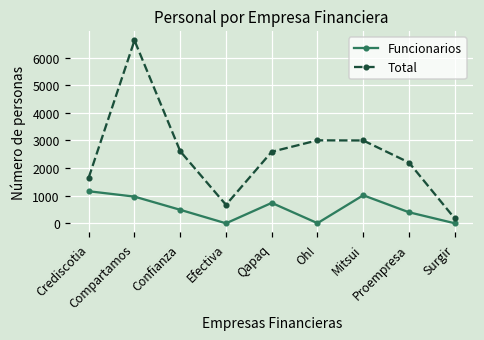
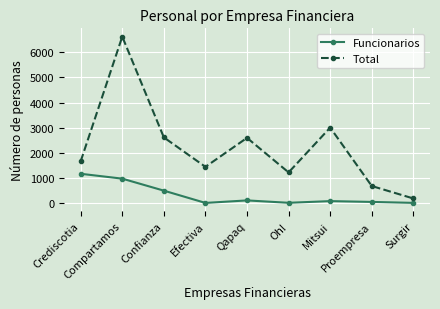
Total, Efectiva: 700 -> 1400
Funcionarios, Qapaq: 700 -> 100
Total, Oh!: 3000 -> 1200
Funcionarios, Mitsui: 1000 -> 100
Funcionarios, Proempresa: 400 -> 0
Total, Proempresa: 2200 -> 700
